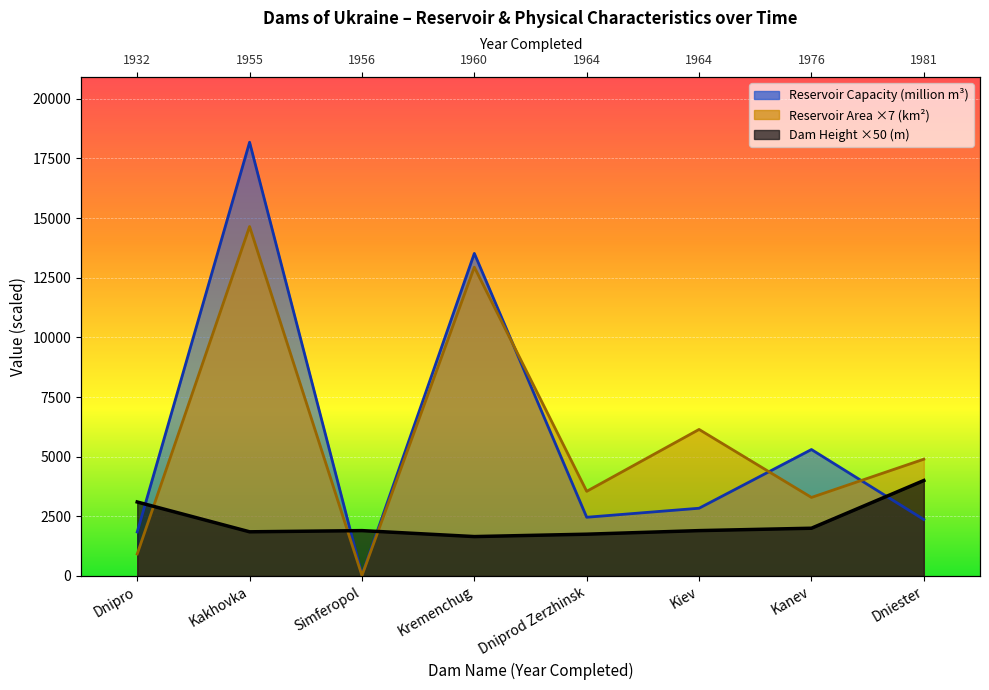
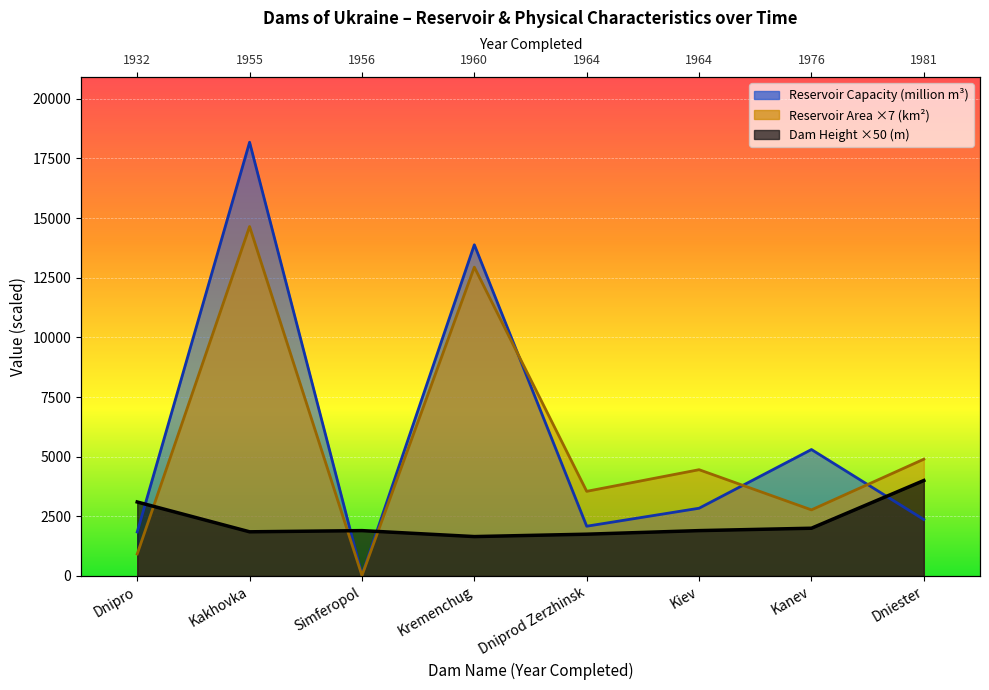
Reservoir Capacity (million m³), Kremenchug: 13500 -> 13900
Reservoir Capacity (million m³), Dniprod Zerzhinsk: 2500 -> 2100
Reservoir Area ×7 (km²), Kiev: 6100 -> 4500
Reservoir Area ×7 (km²), Kanev: 3300 -> 2800
